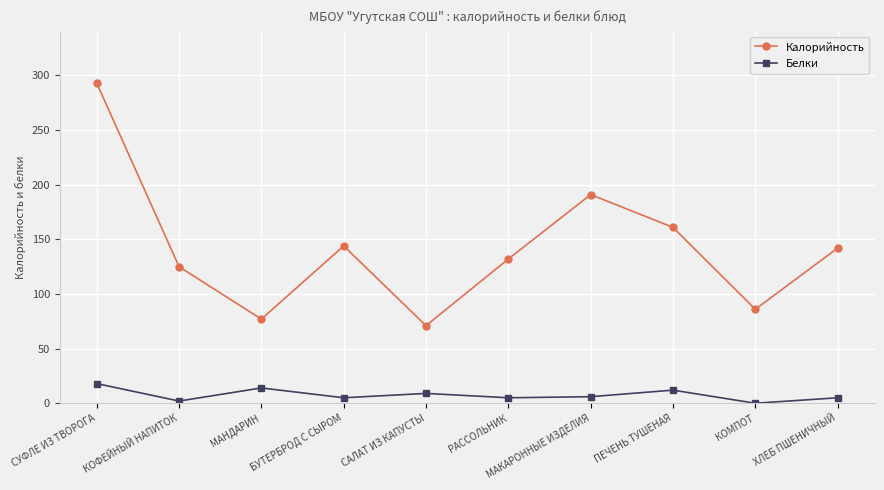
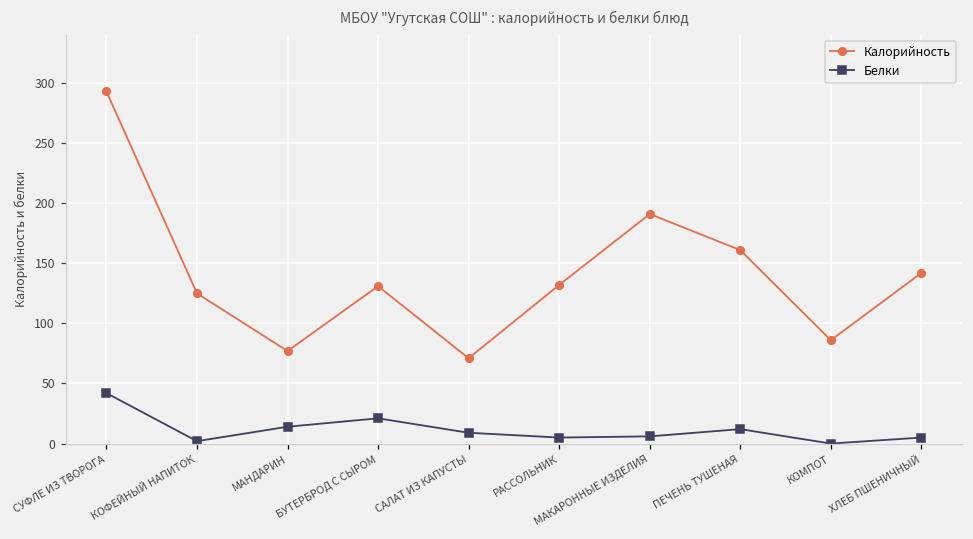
Белки, СУФЛЕ ИЗ ТВОРОГА: 18 -> 42
Калорийность, БУТЕРБРОД С СЫРОМ: 144 -> 131
Белки, БУТЕРБРОД С СЫРОМ: 5 -> 21
